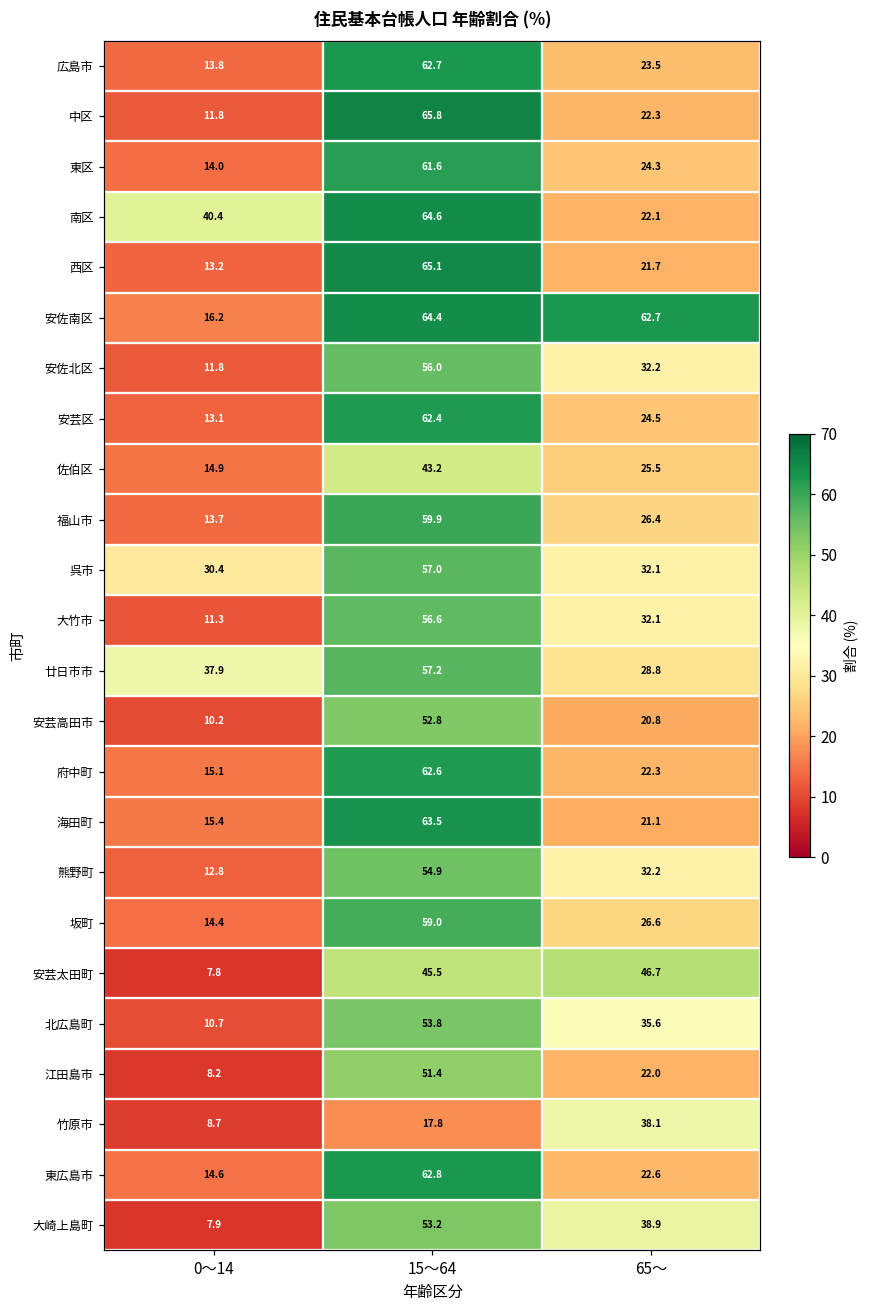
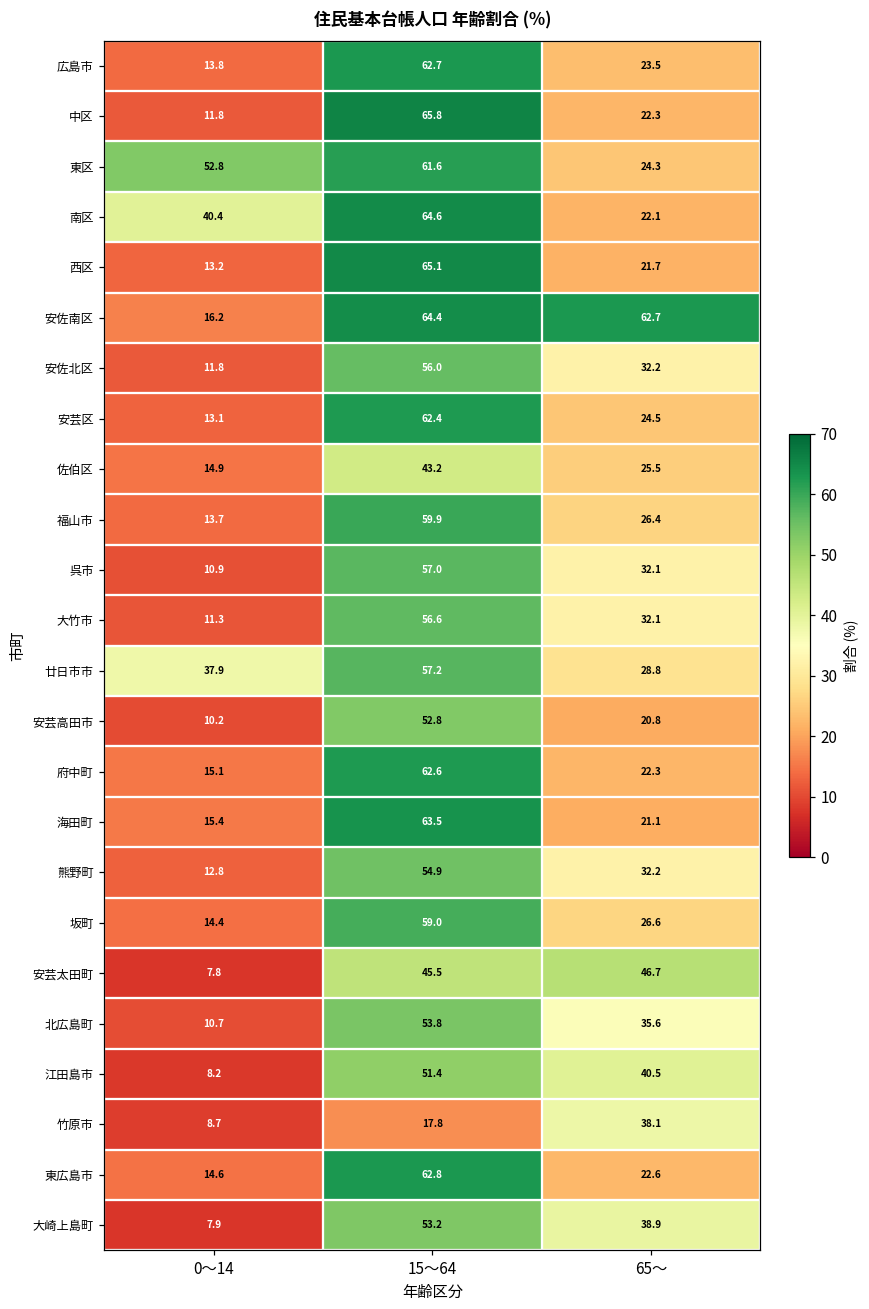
東区, 0～14: 14.0 -> 52.8
呉市, 0～14: 30.4 -> 10.9
江田島市, 65～: 22.0 -> 40.5
